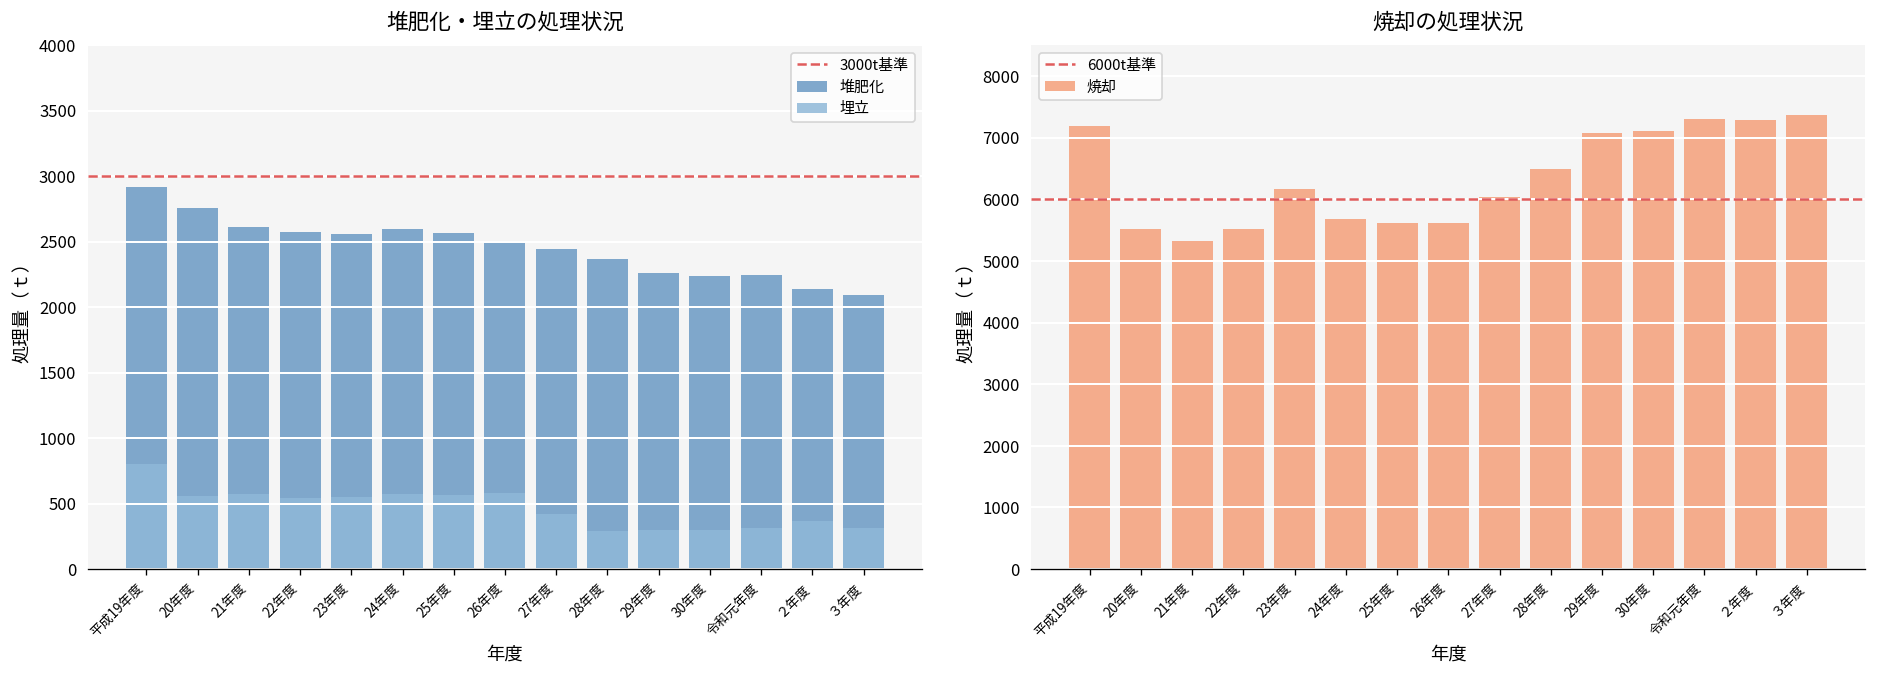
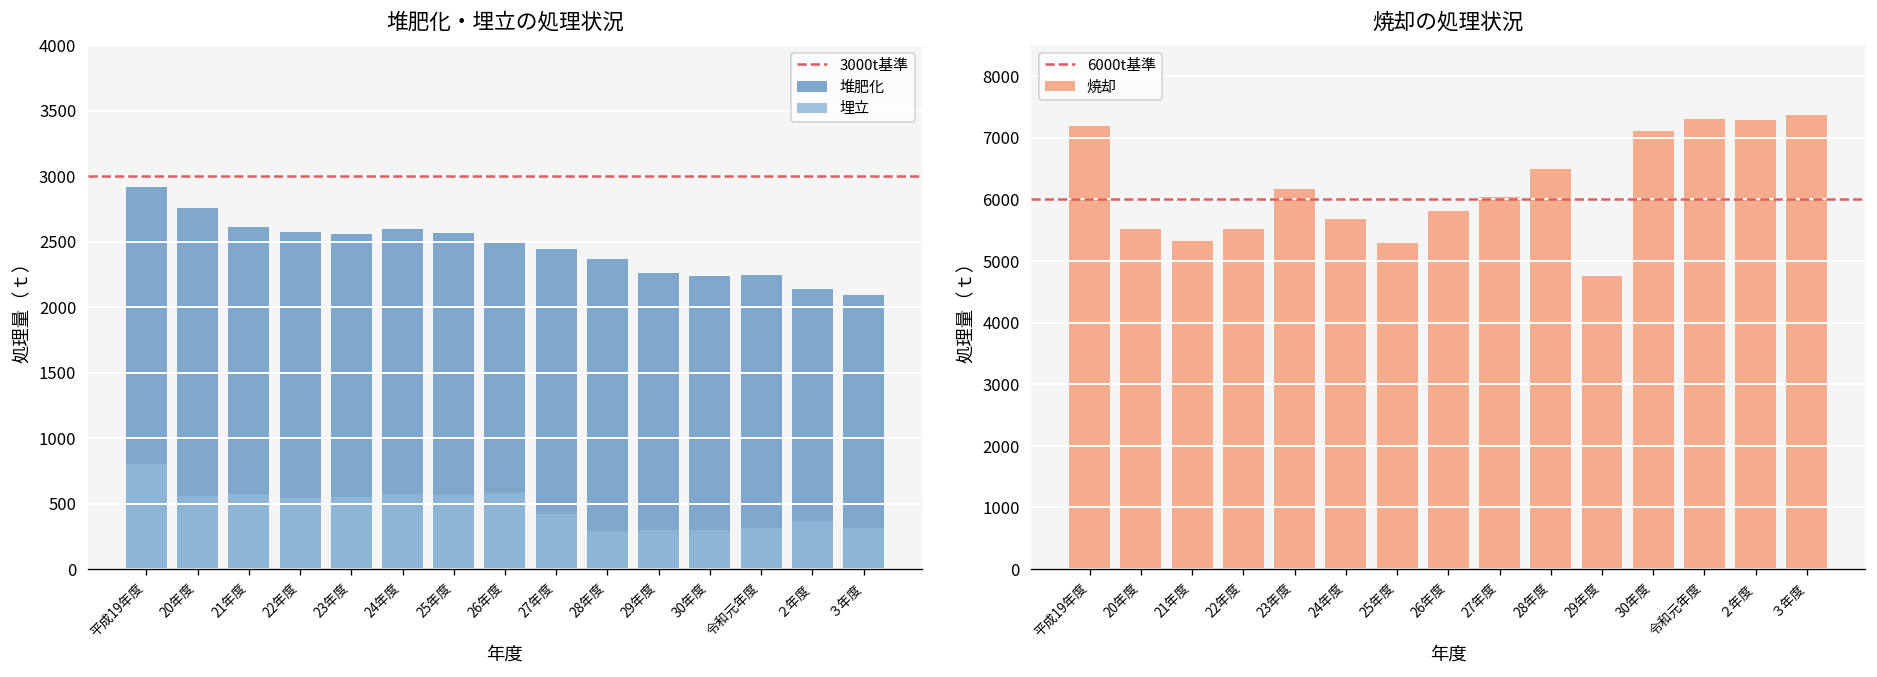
焼却の処理状況, 25年度: 5600 -> 5300
焼却の処理状況, 26年度: 5600 -> 5800
焼却の処理状況, 29年度: 7100 -> 4800
